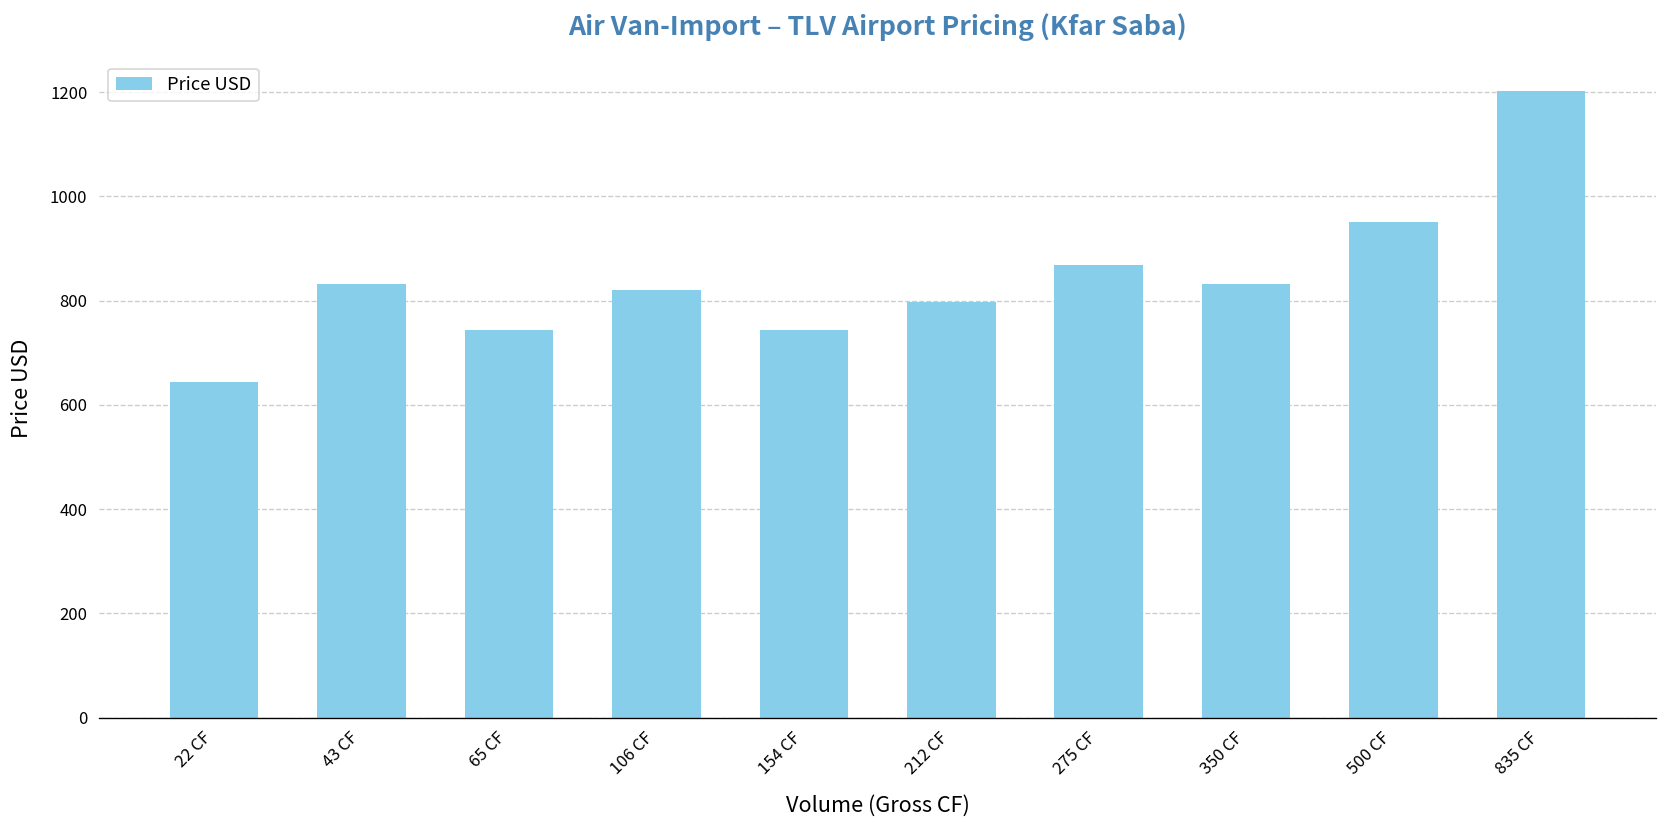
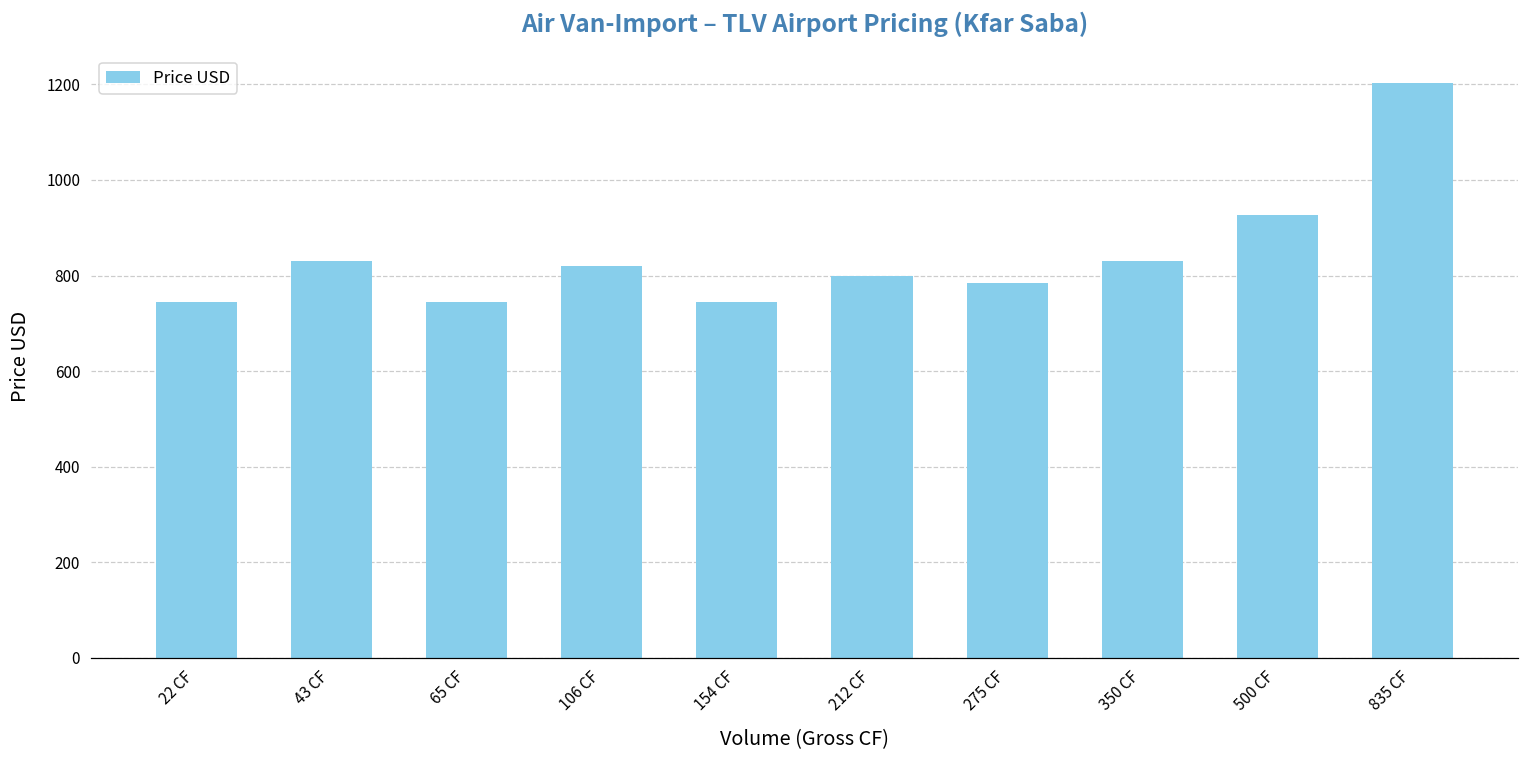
22 CF: 640 -> 740
275 CF: 870 -> 780
500 CF: 950 -> 930
